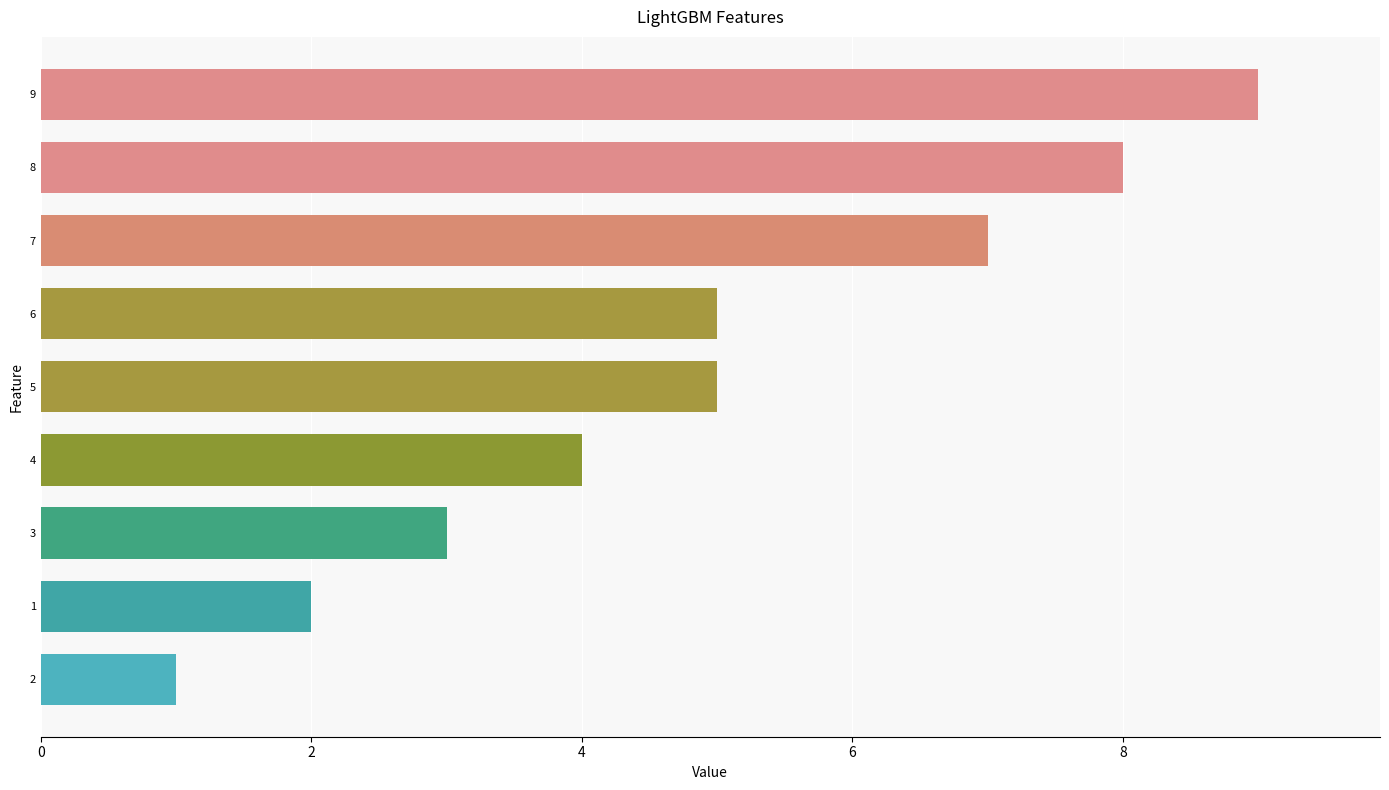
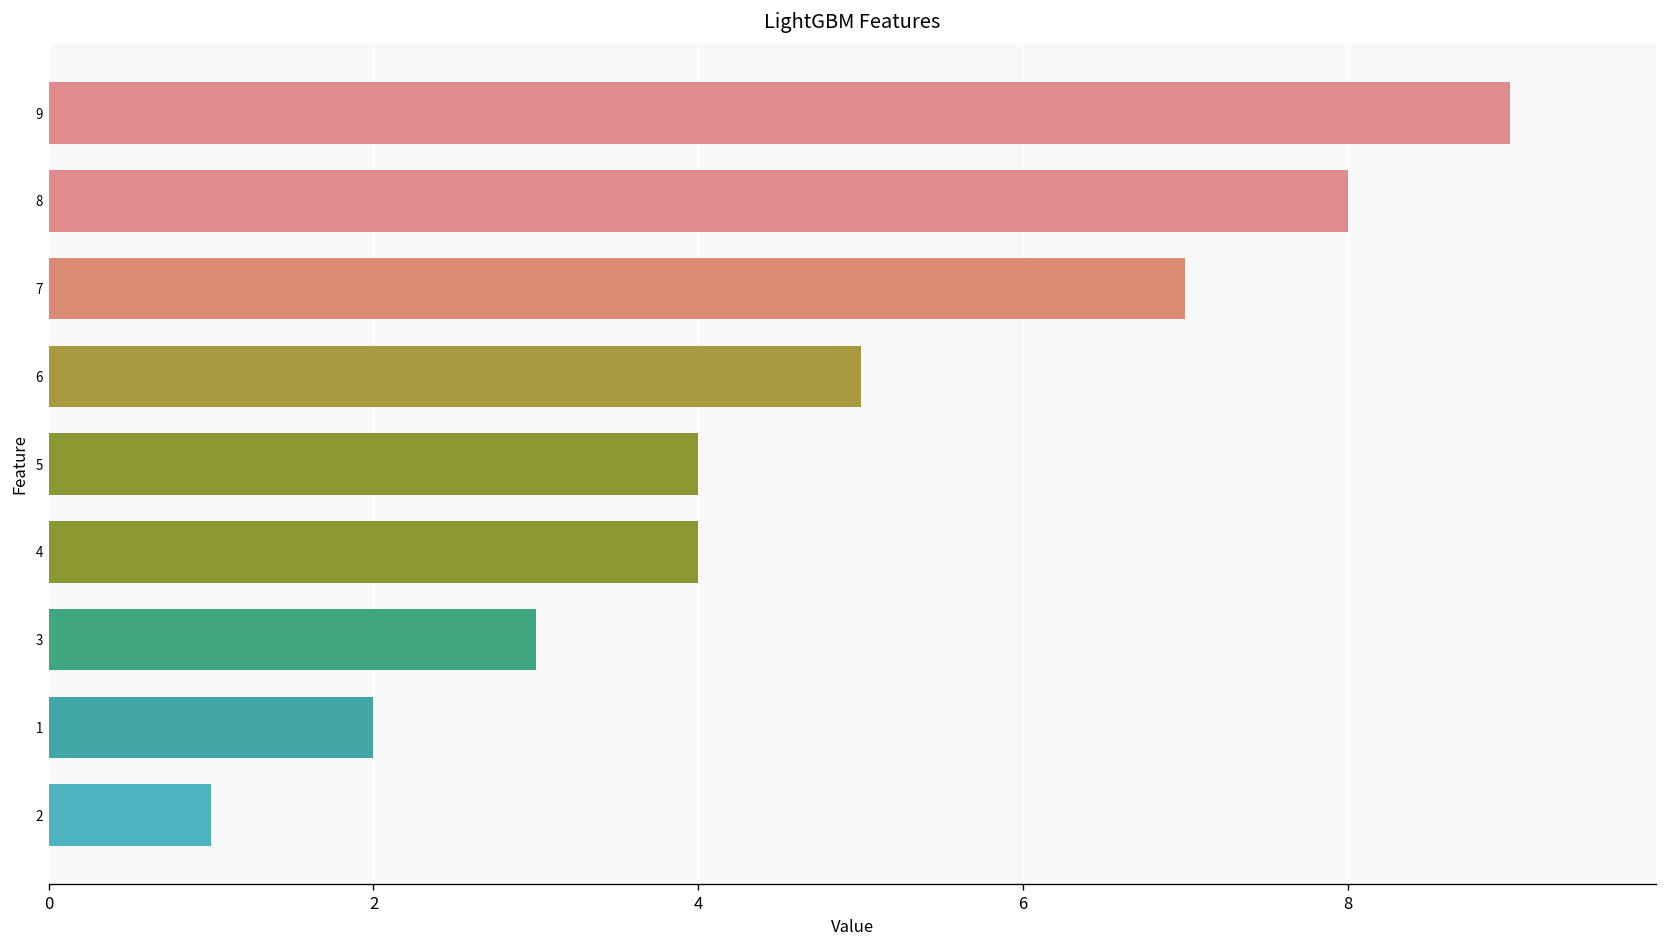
5: 5 -> 4
